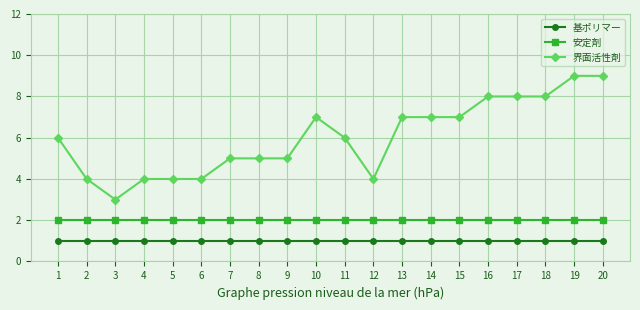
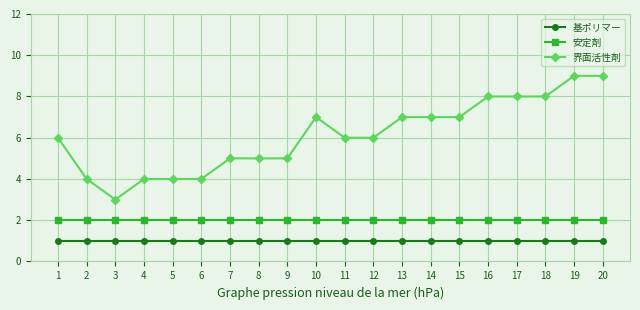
界面活性剤, 12: 4 -> 6
